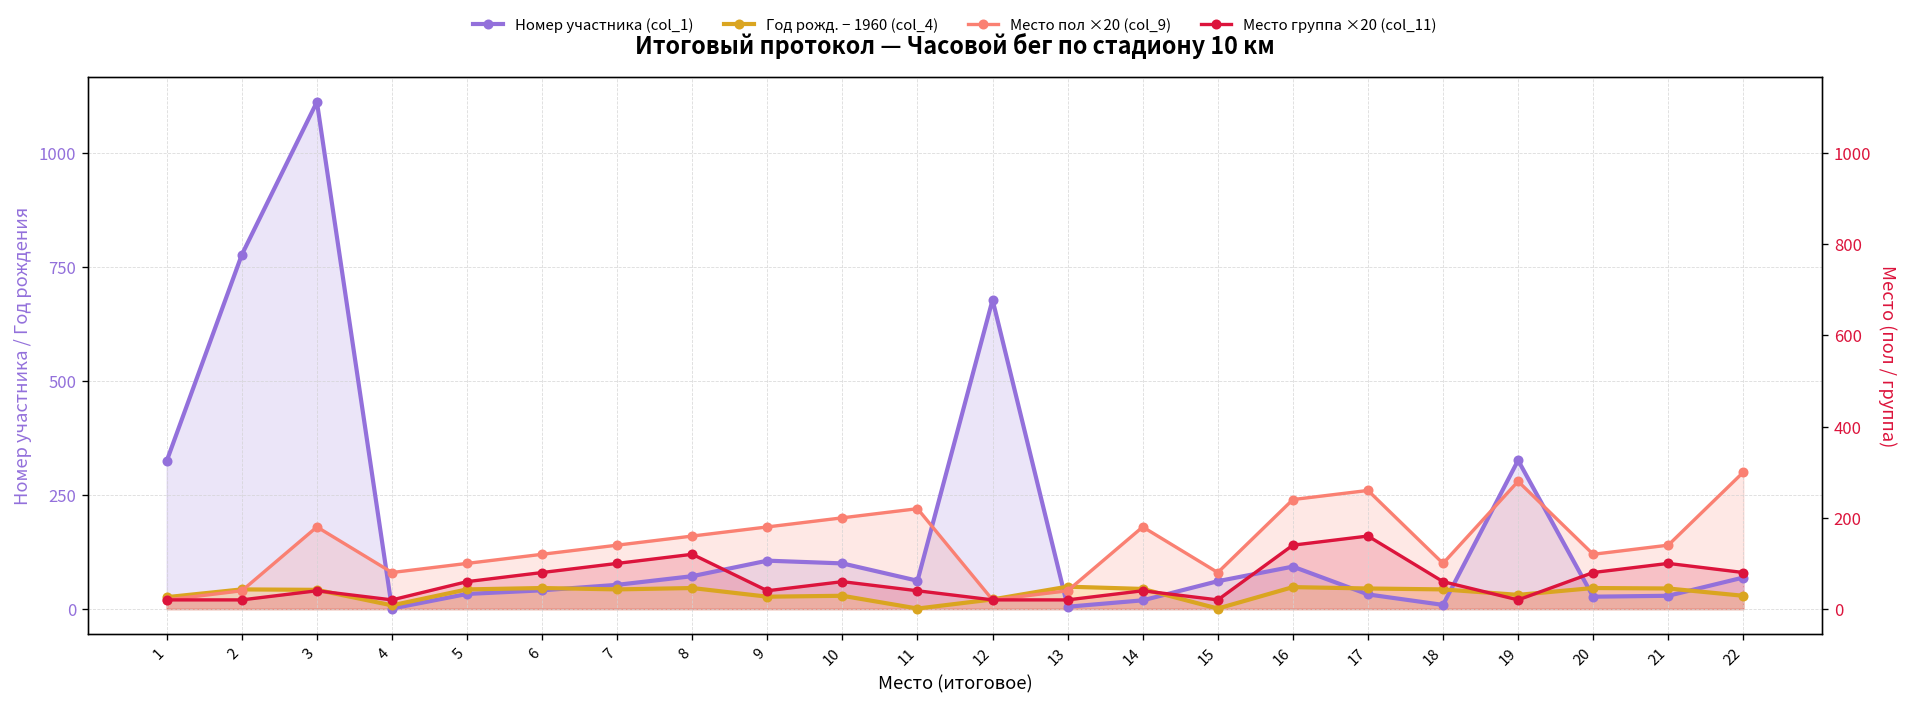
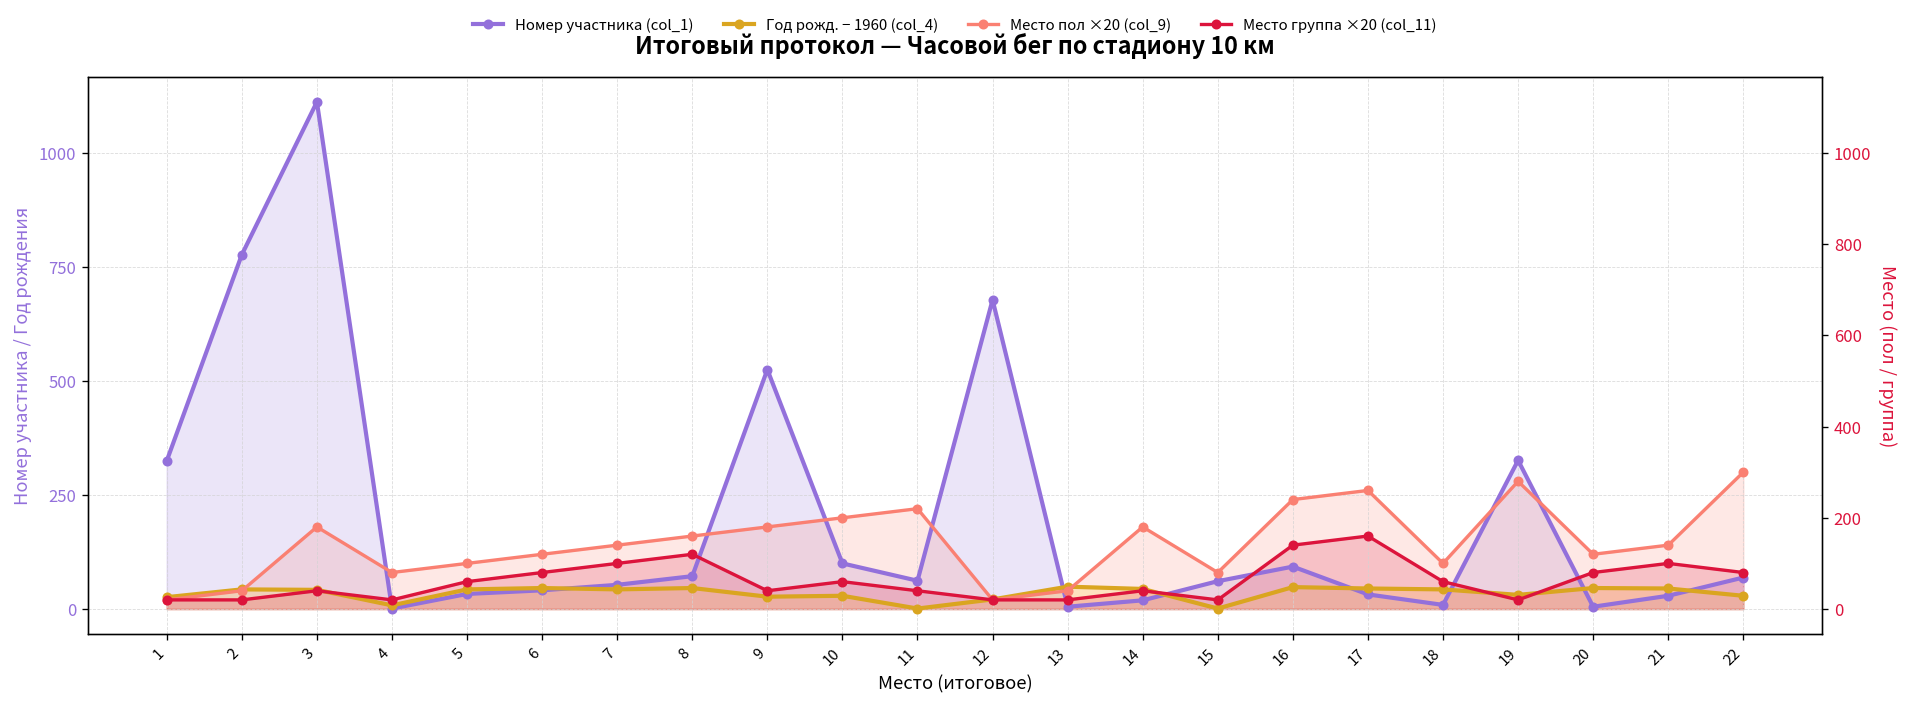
Номер участника (col_1), 9: 110 -> 530
Номер участника (col_1), 20: 30 -> 10
